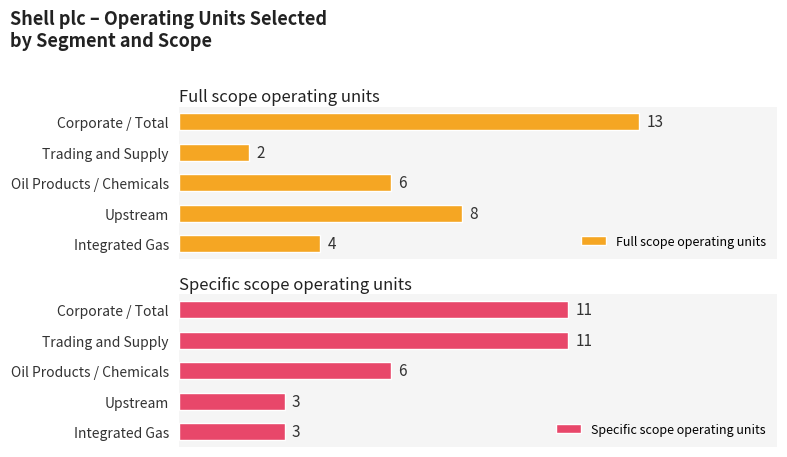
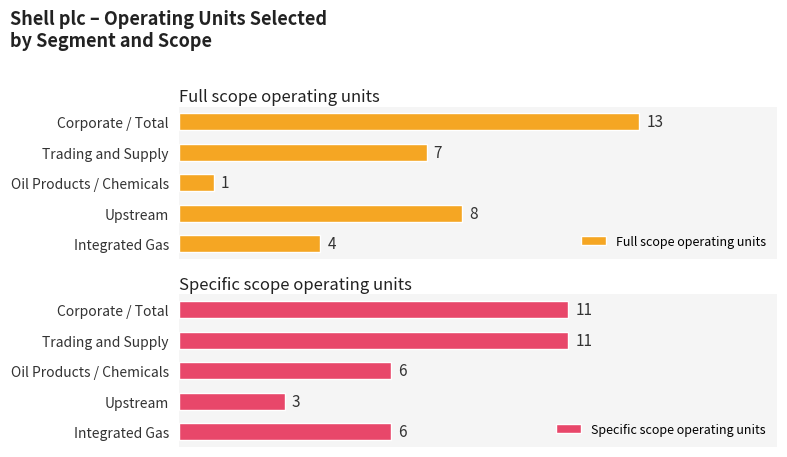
Full scope operating units, Trading and Supply: 2 -> 7
Full scope operating units, Oil Products / Chemicals: 6 -> 1
Specific scope operating units, Integrated Gas: 3 -> 6
